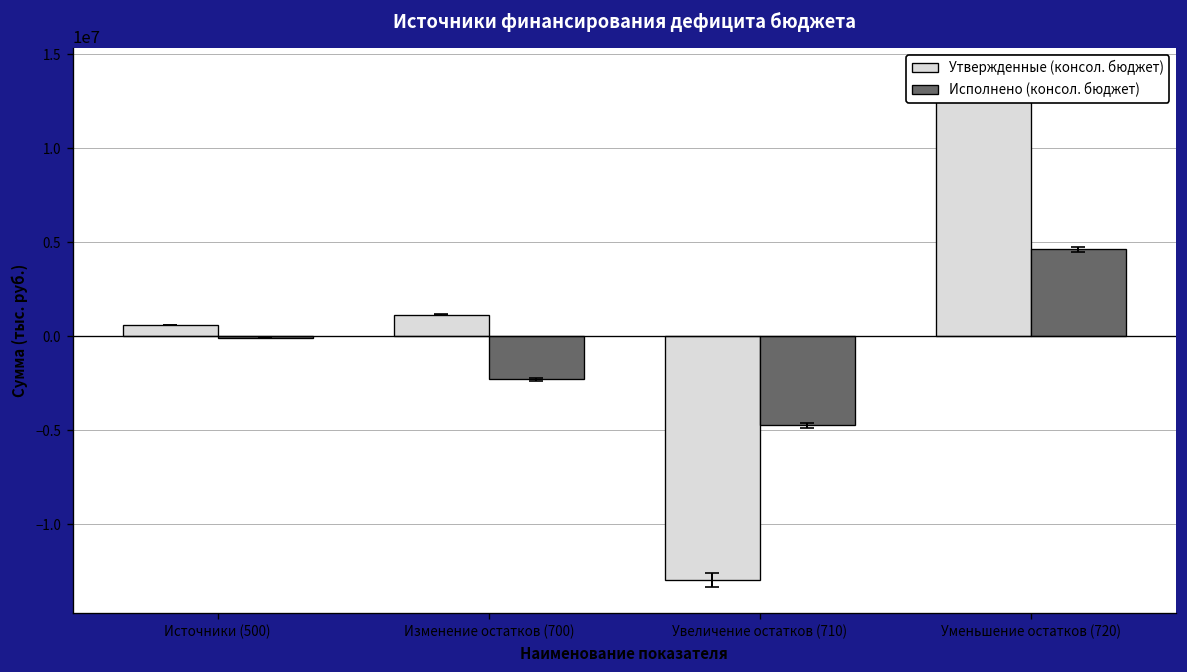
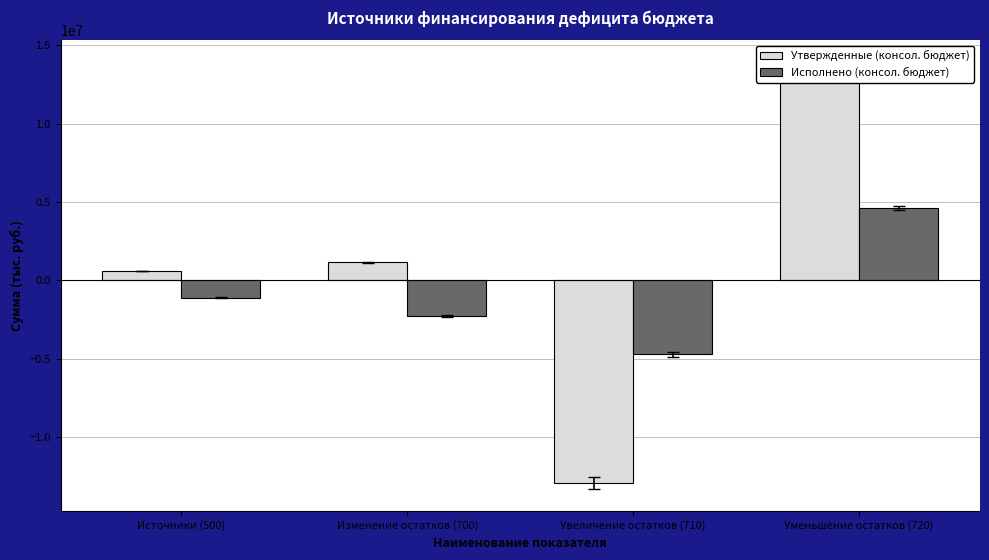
Исполнено (консол. бюджет), Источники (500): -100000 -> -1100000
